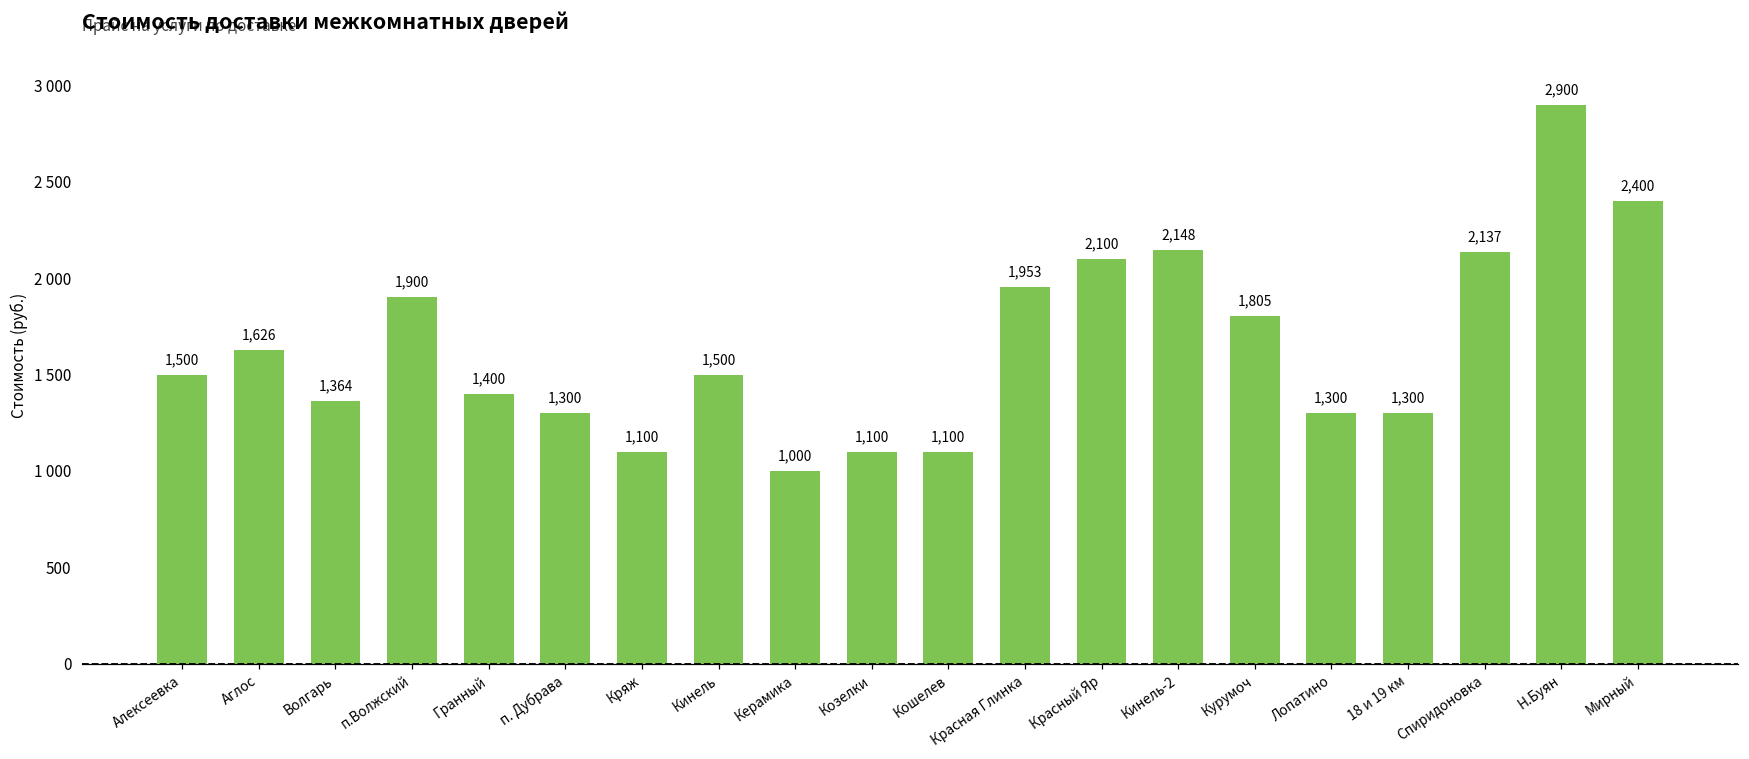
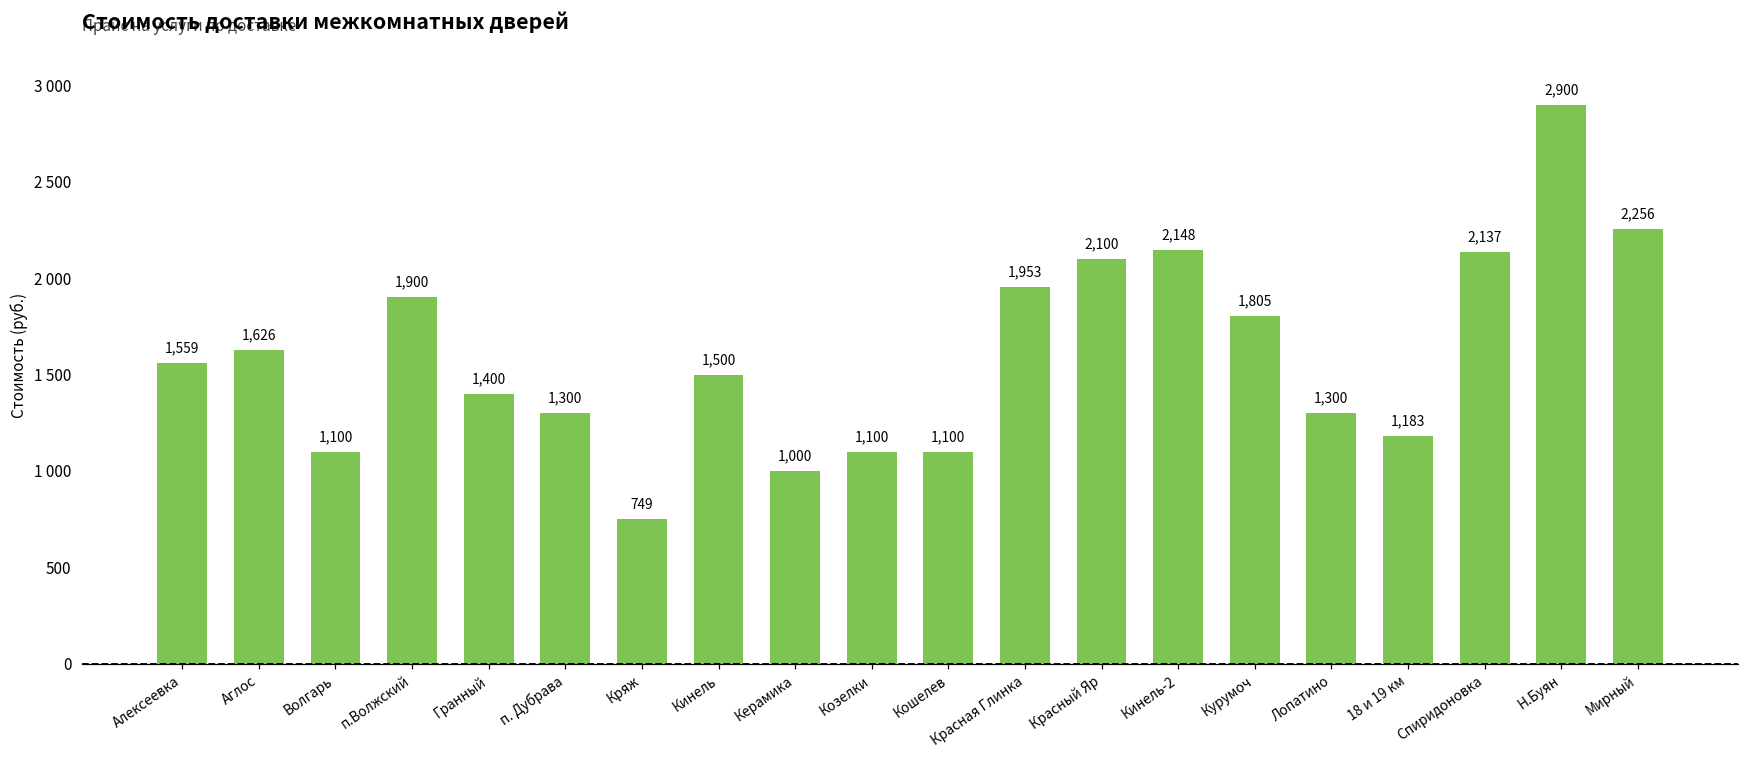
Алексеевка: 1,500 -> 1,559
Волгарь: 1,364 -> 1,100
Кряж: 1,100 -> 749
18 и 19 км: 1,300 -> 1,183
Мирный: 2,400 -> 2,256
